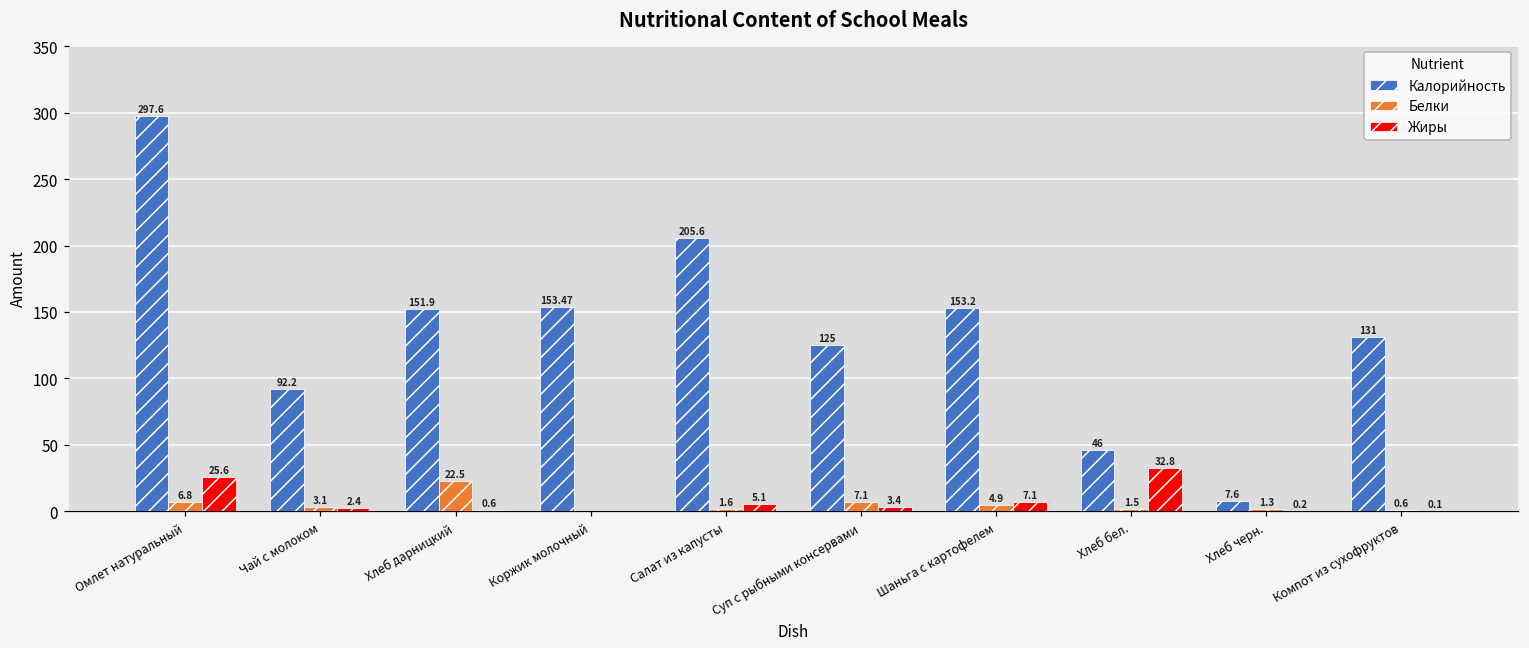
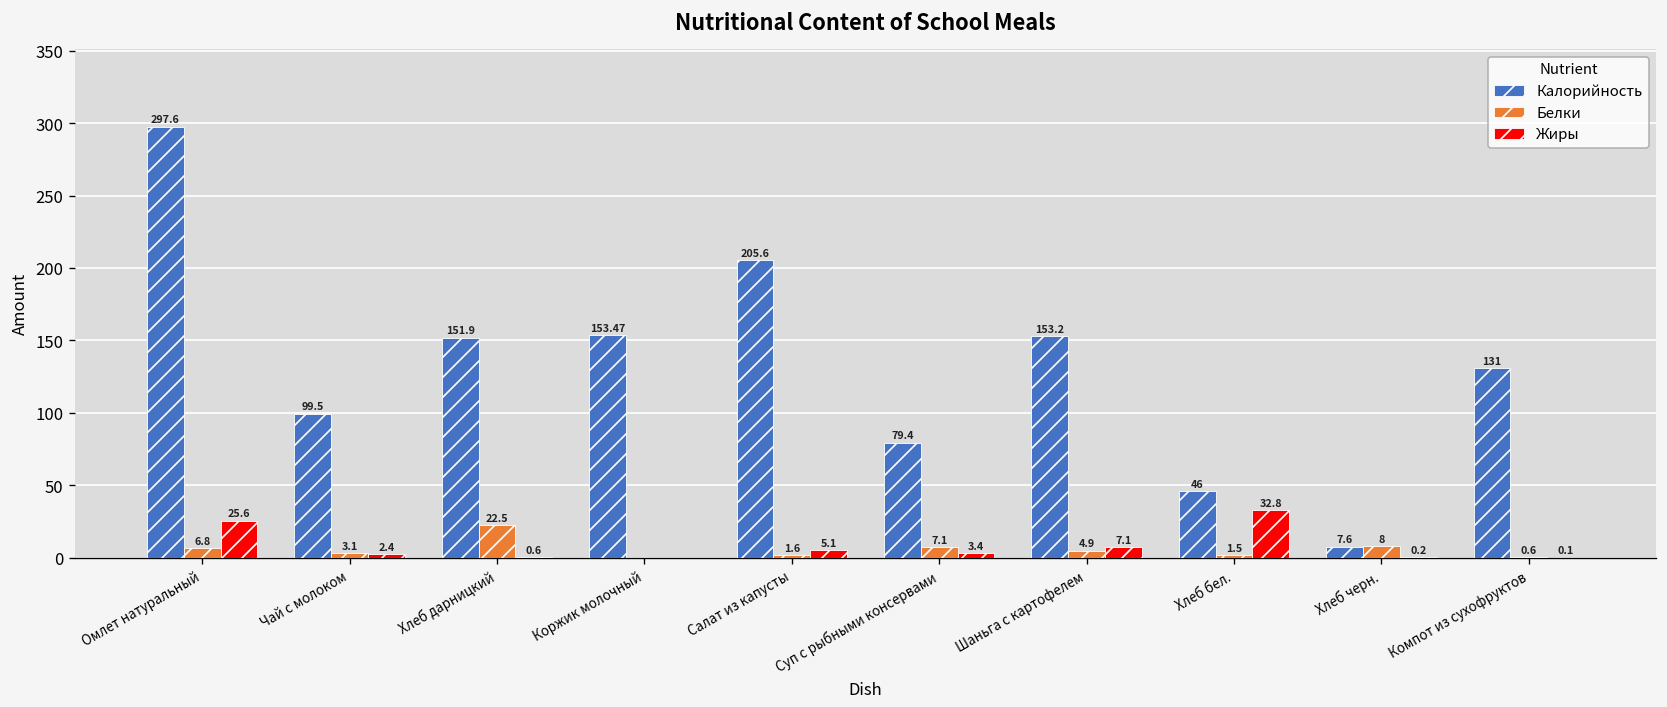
Калорийность, Чай с молоком: 92.2 -> 99.5
Калорийность, Суп с рыбными консервами: 125 -> 79.4
Белки, Хлеб черн.: 1.3 -> 8
